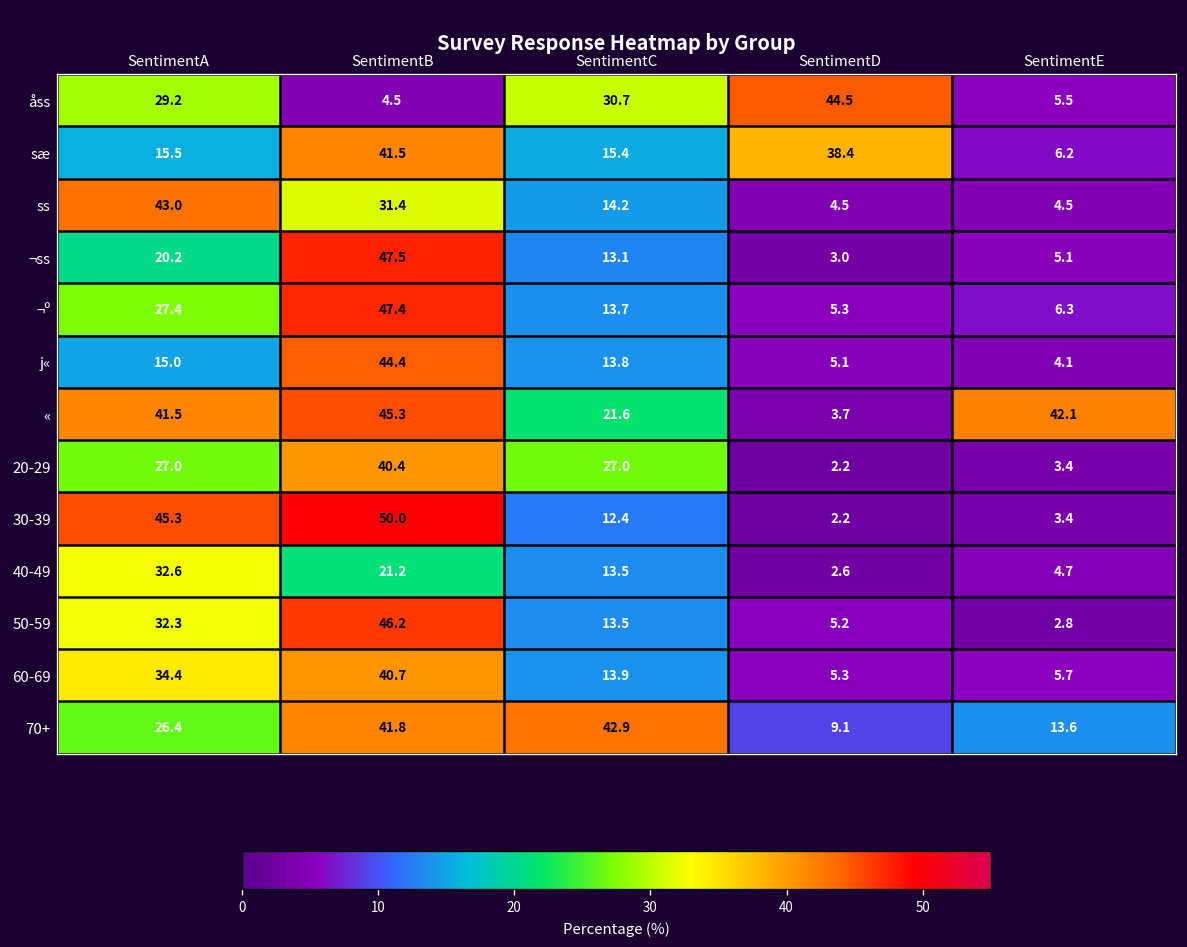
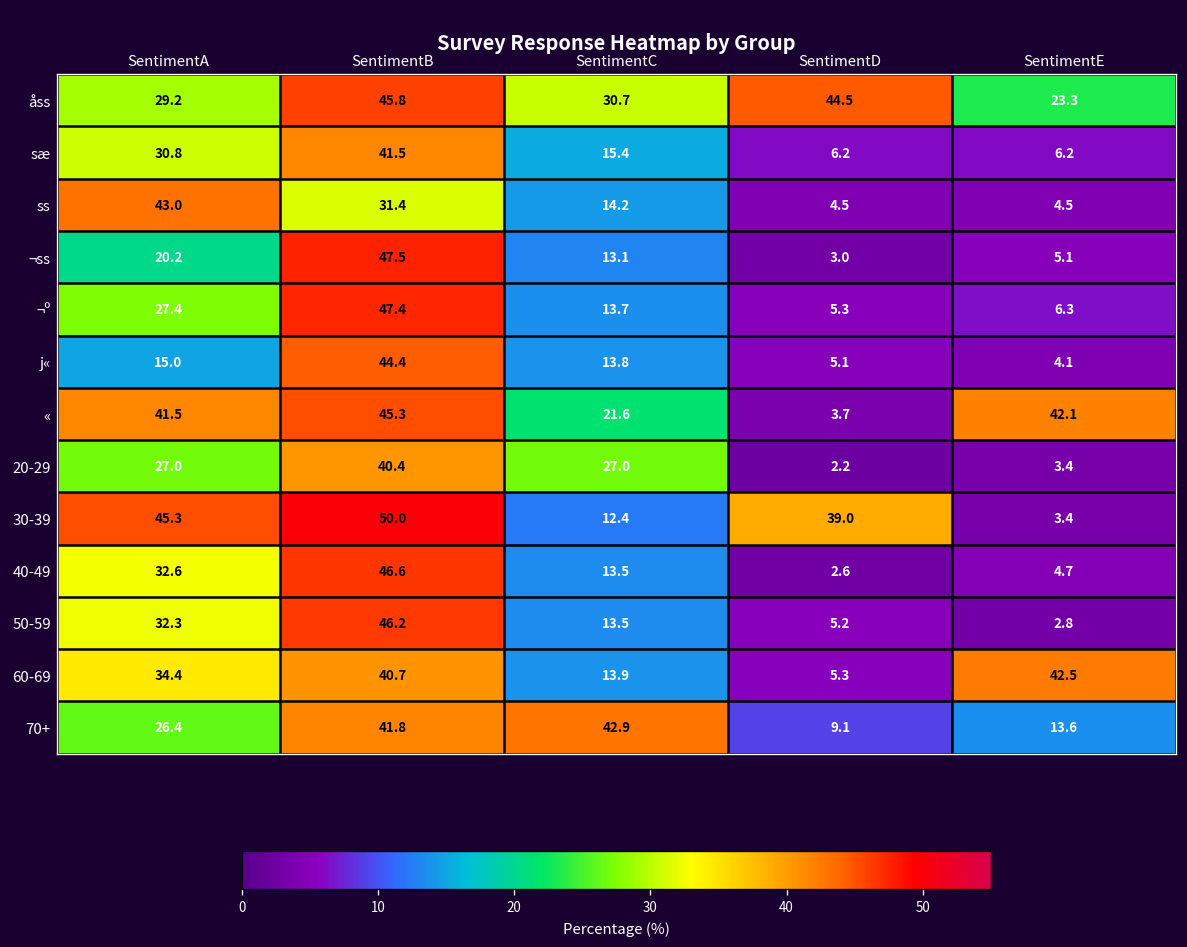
åss, SentimentB: 4.5 -> 45.8
åss, SentimentE: 5.5 -> 23.3
sæ, SentimentA: 15.5 -> 30.8
sæ, SentimentD: 38.4 -> 6.2
30-39, SentimentD: 2.2 -> 39.0
40-49, SentimentB: 21.2 -> 46.6
60-69, SentimentE: 5.7 -> 42.5
